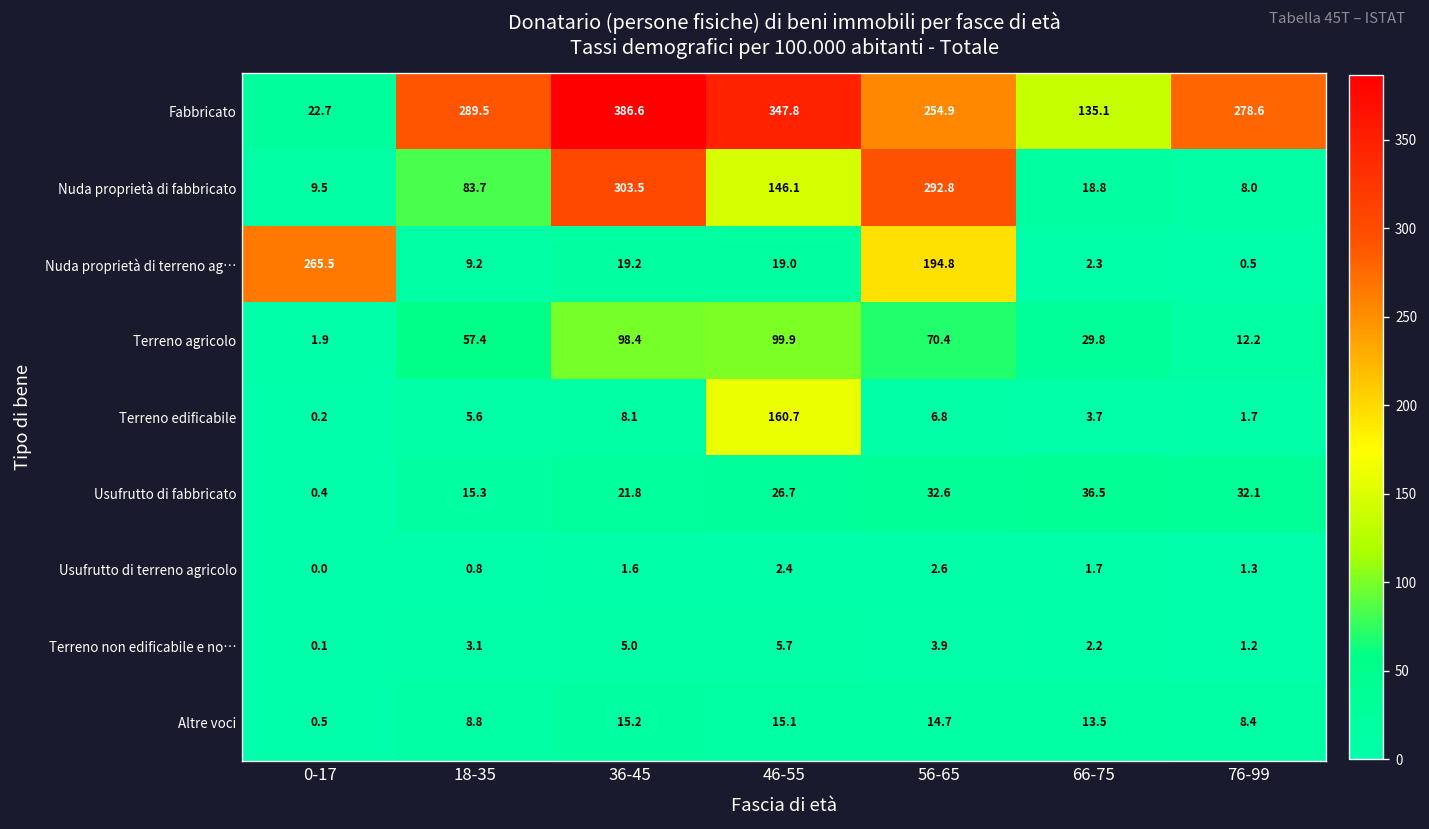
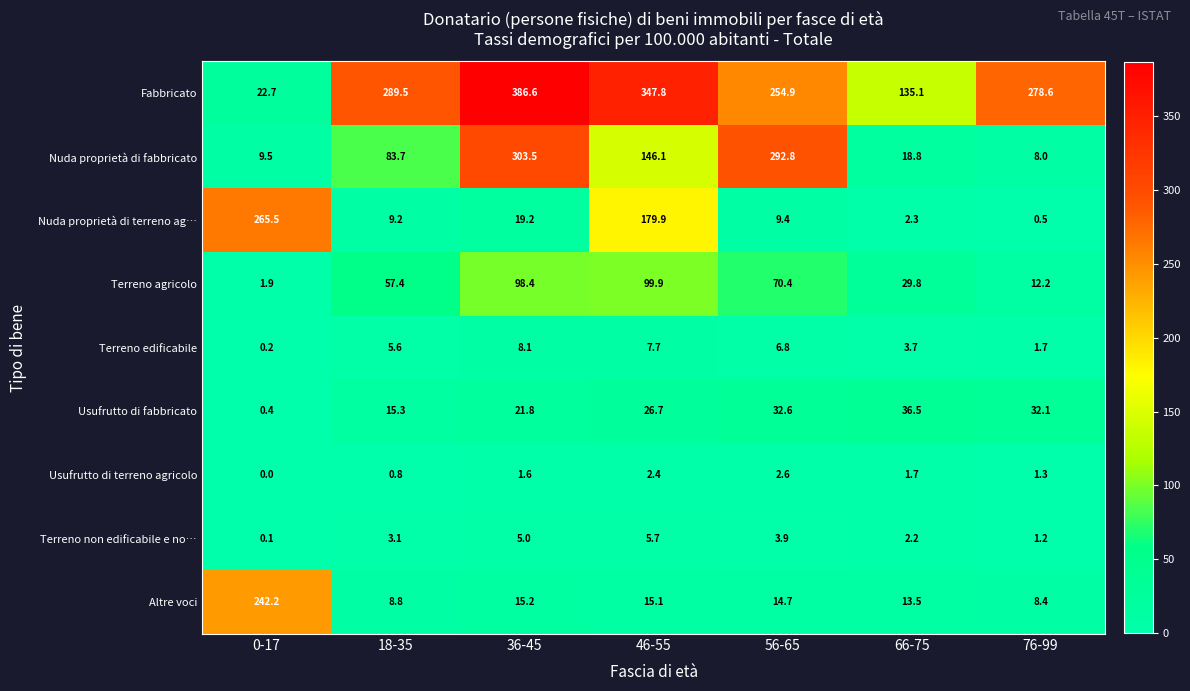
Nuda proprietà di terreno ag…, 46-55: 19.0 -> 179.9
Nuda proprietà di terreno ag…, 56-65: 194.8 -> 9.4
Terreno edificabile, 46-55: 160.7 -> 7.7
Altre voci, 0-17: 0.5 -> 242.2
